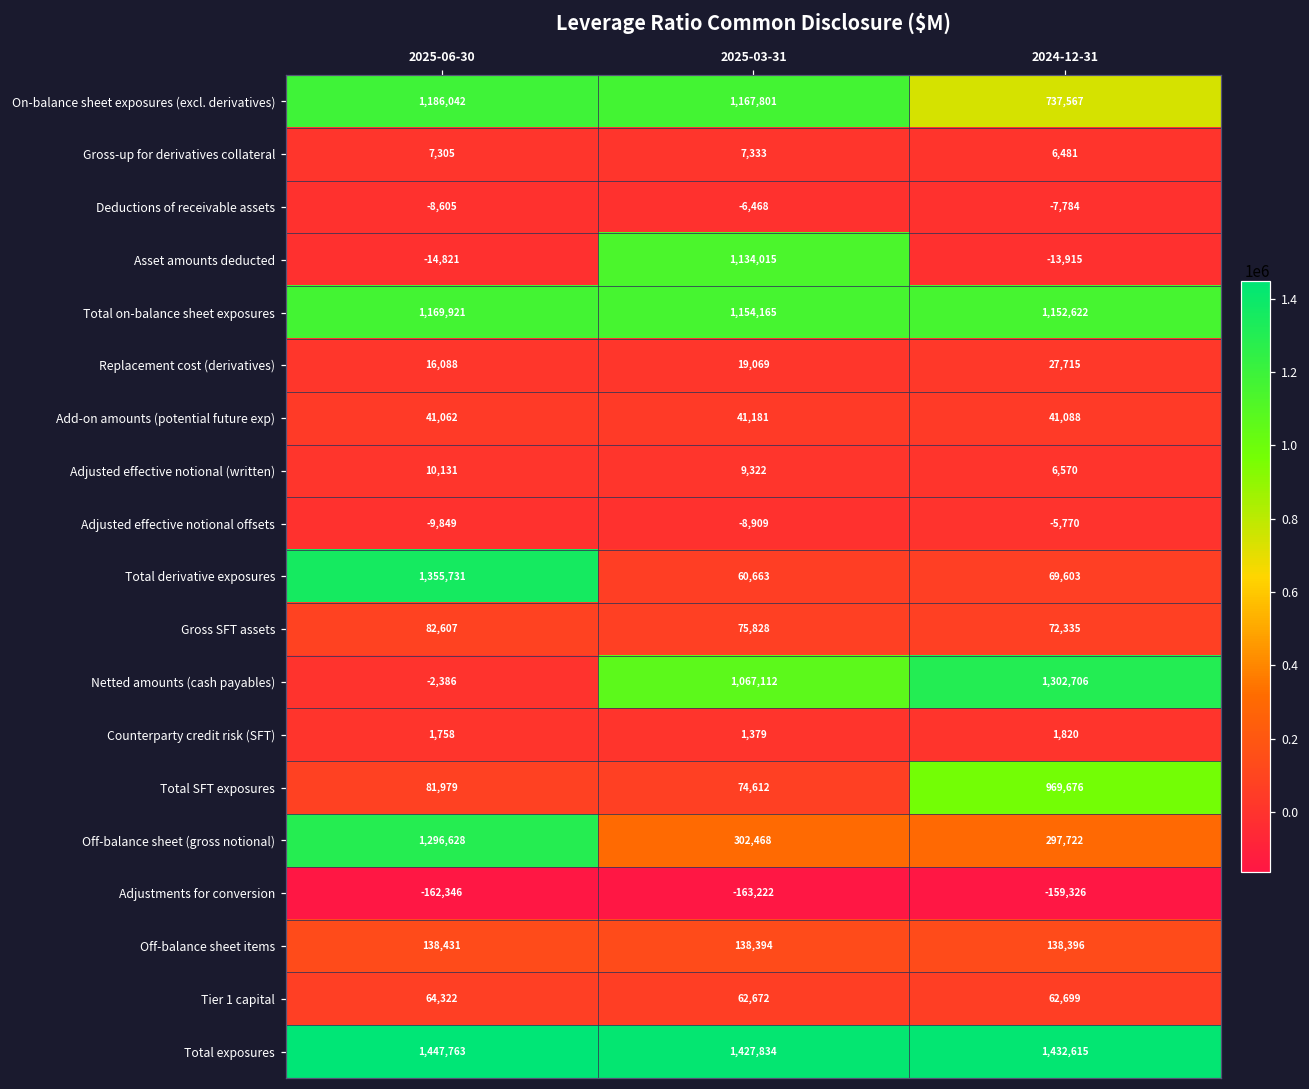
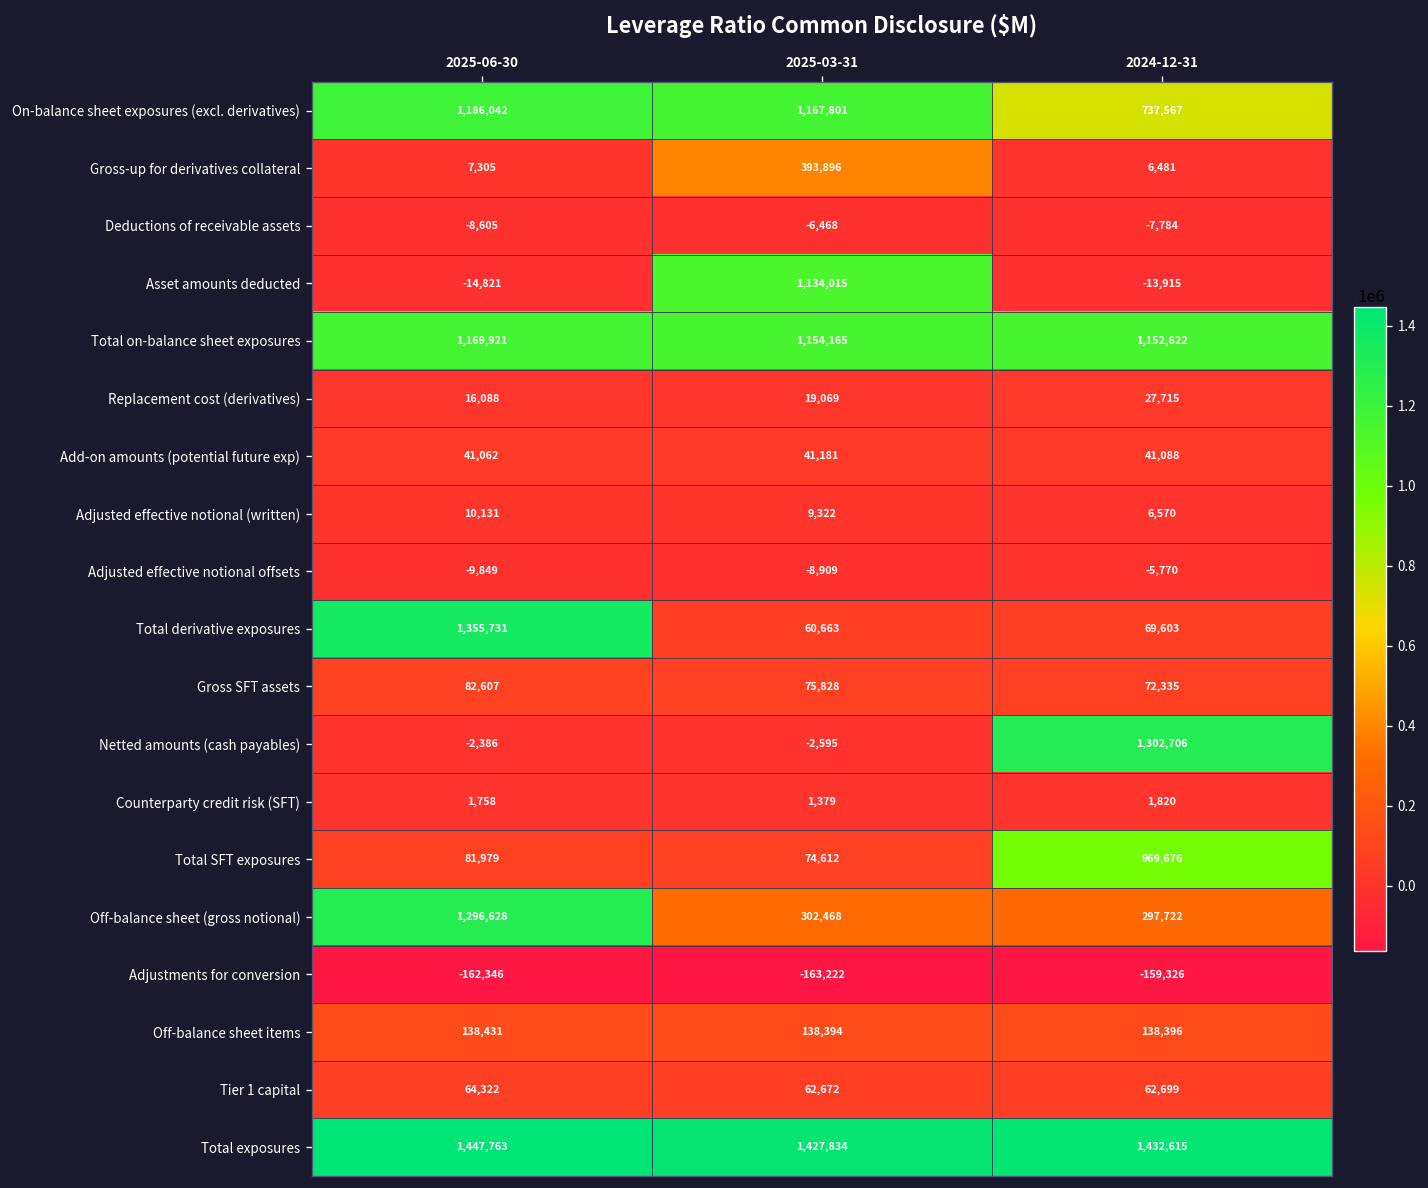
Gross-up for derivatives collateral, 2025-03-31: 7,333 -> 393,896
Netted amounts (cash payables), 2025-03-31: 1,067,112 -> -2,595
